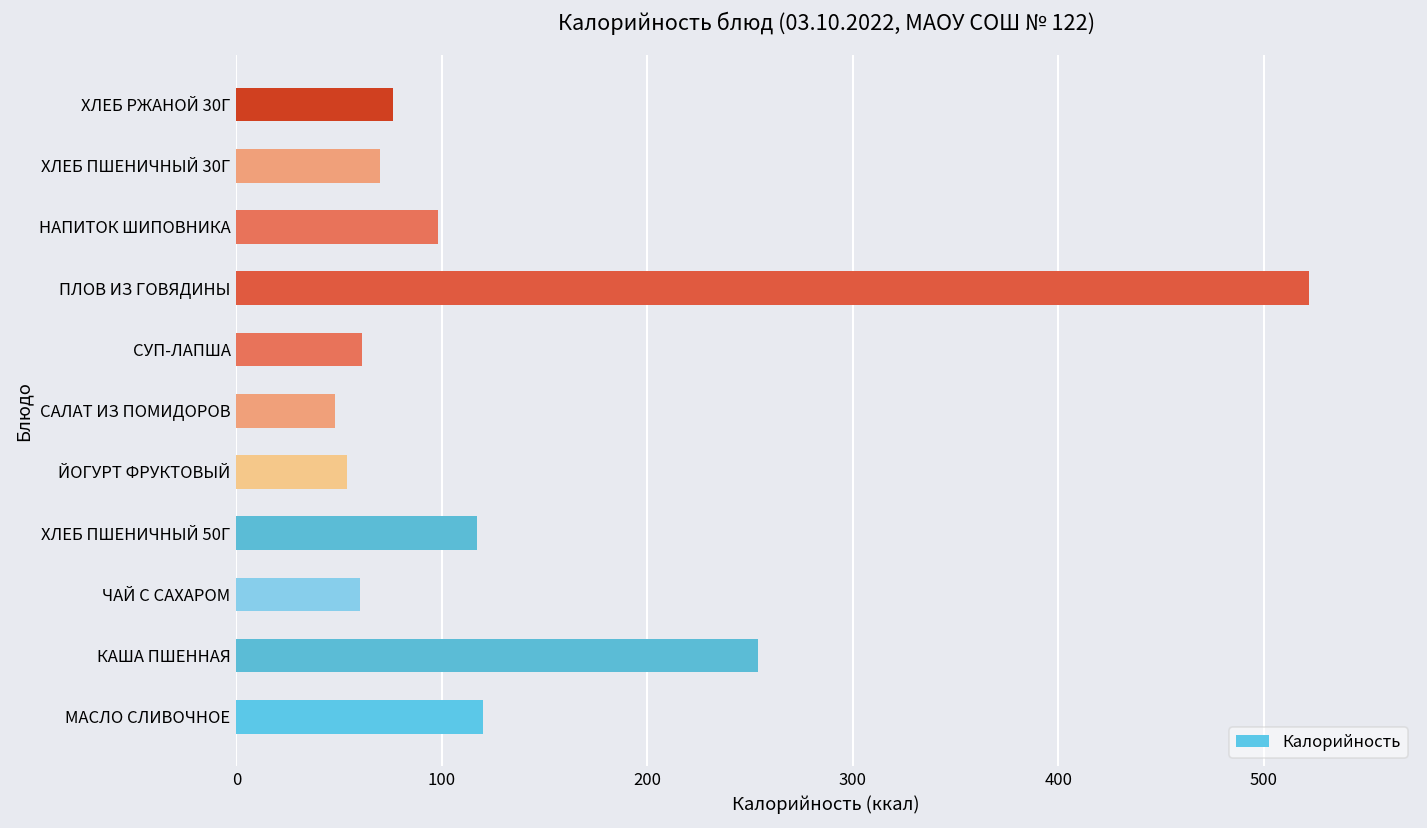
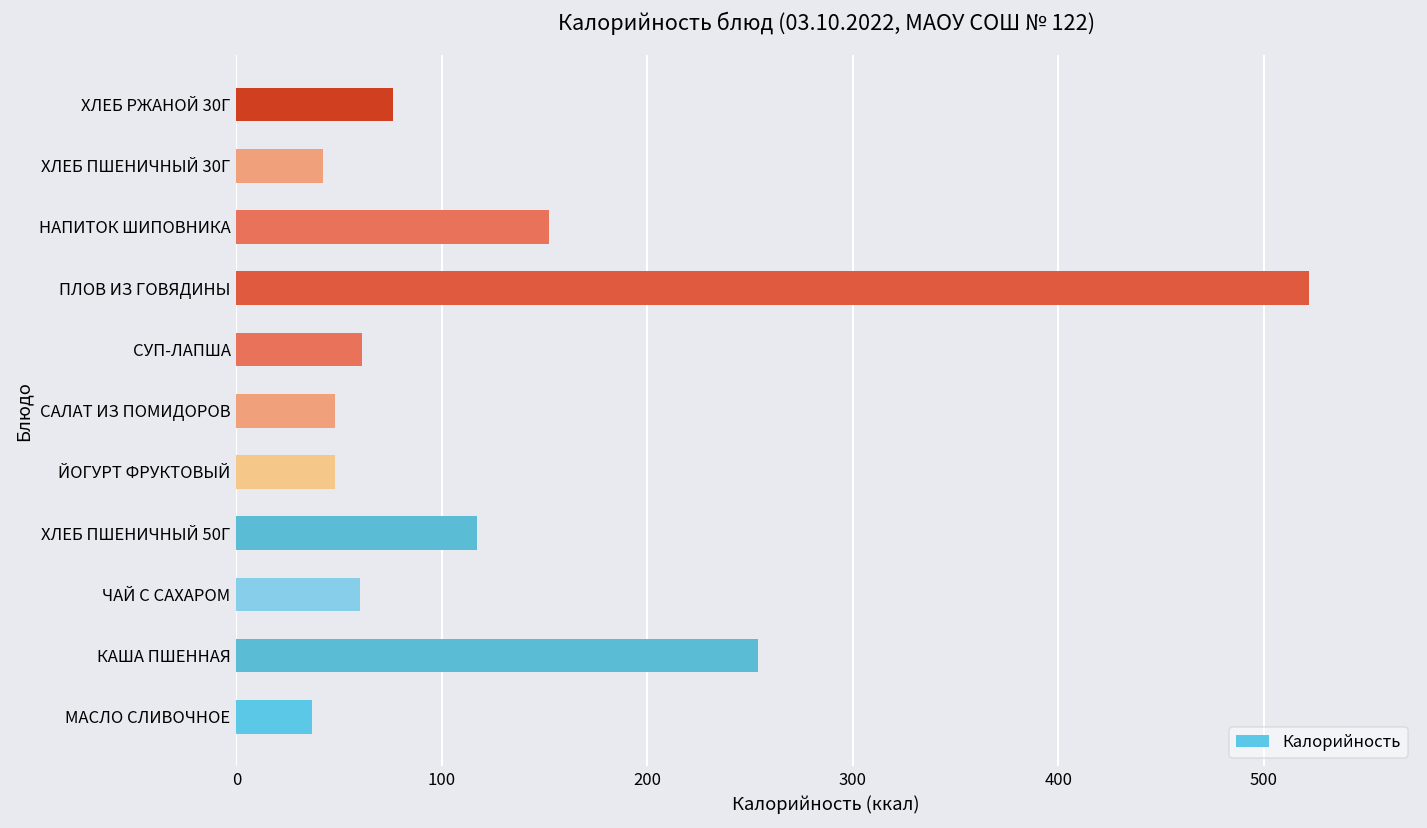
ХЛЕБ ПШЕНИЧНЫЙ 30Г: 70 -> 42
НАПИТОК ШИПОВНИКА: 98 -> 152
ЙОГУРТ ФРУКТОВЫЙ: 54 -> 48
МАСЛО СЛИВОЧНОЕ: 120 -> 37
